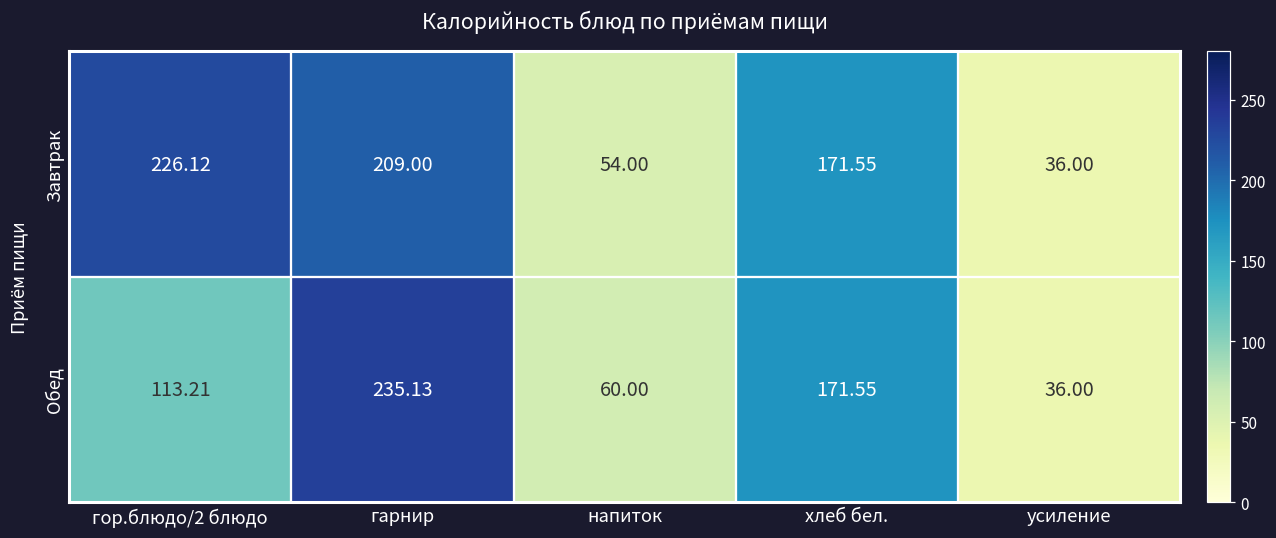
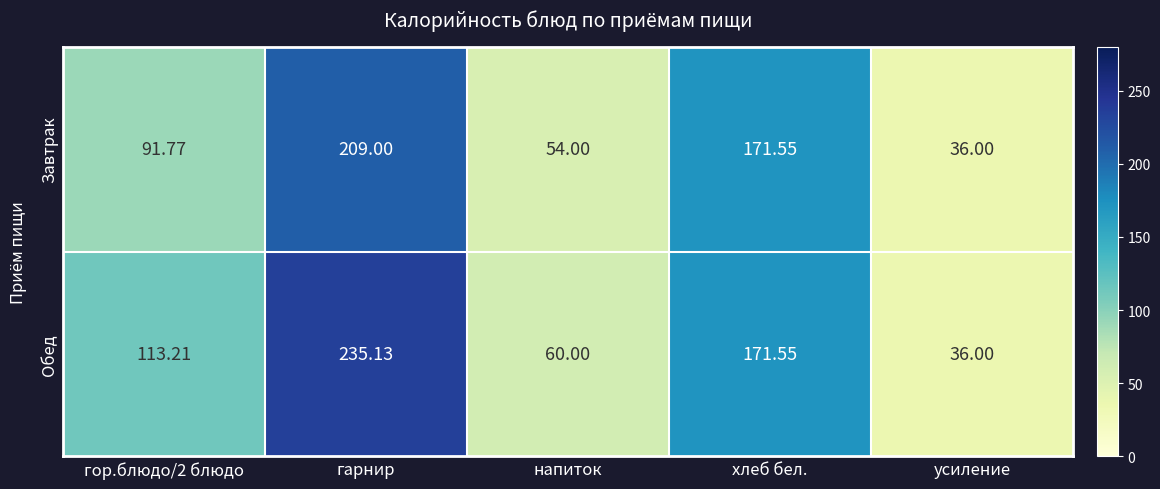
Завтрак, гор.блюдо/2 блюдо: 226.12 -> 91.77
